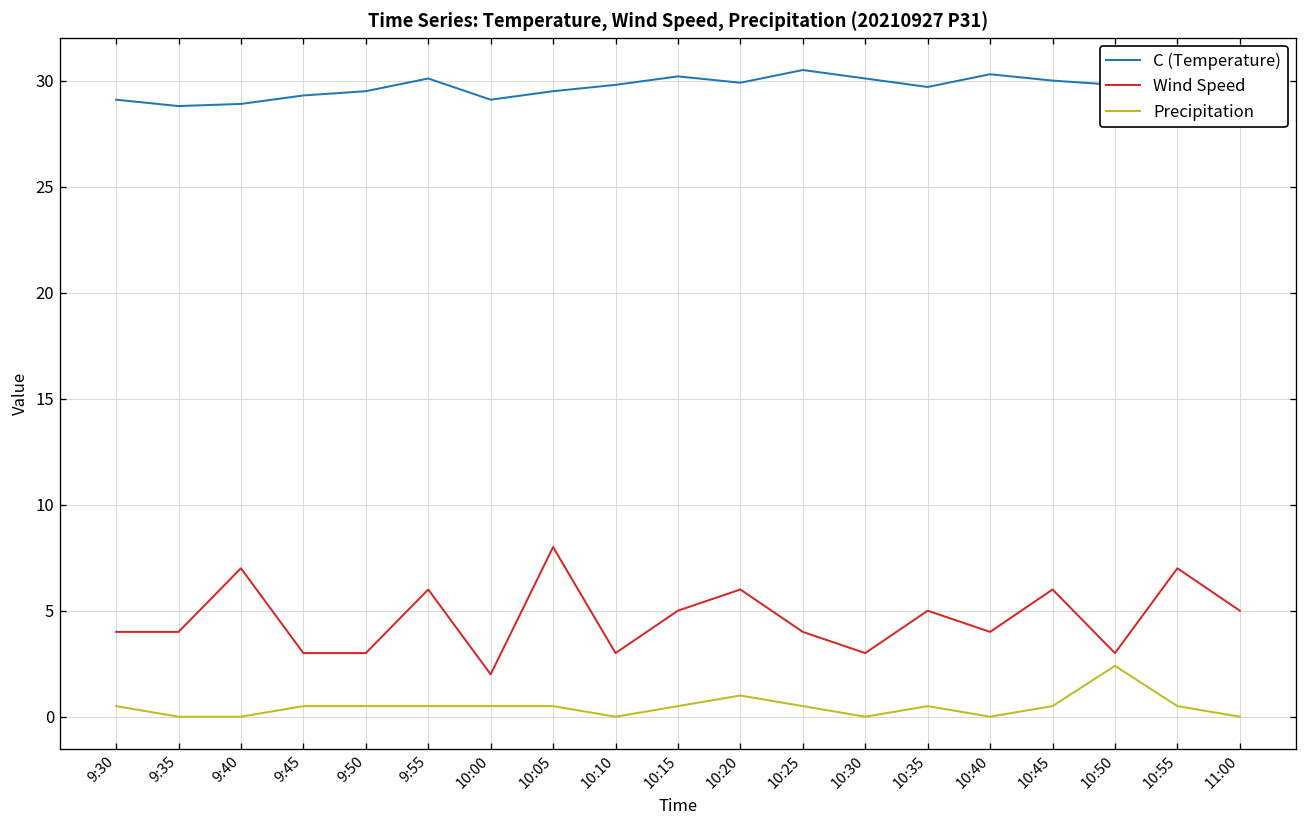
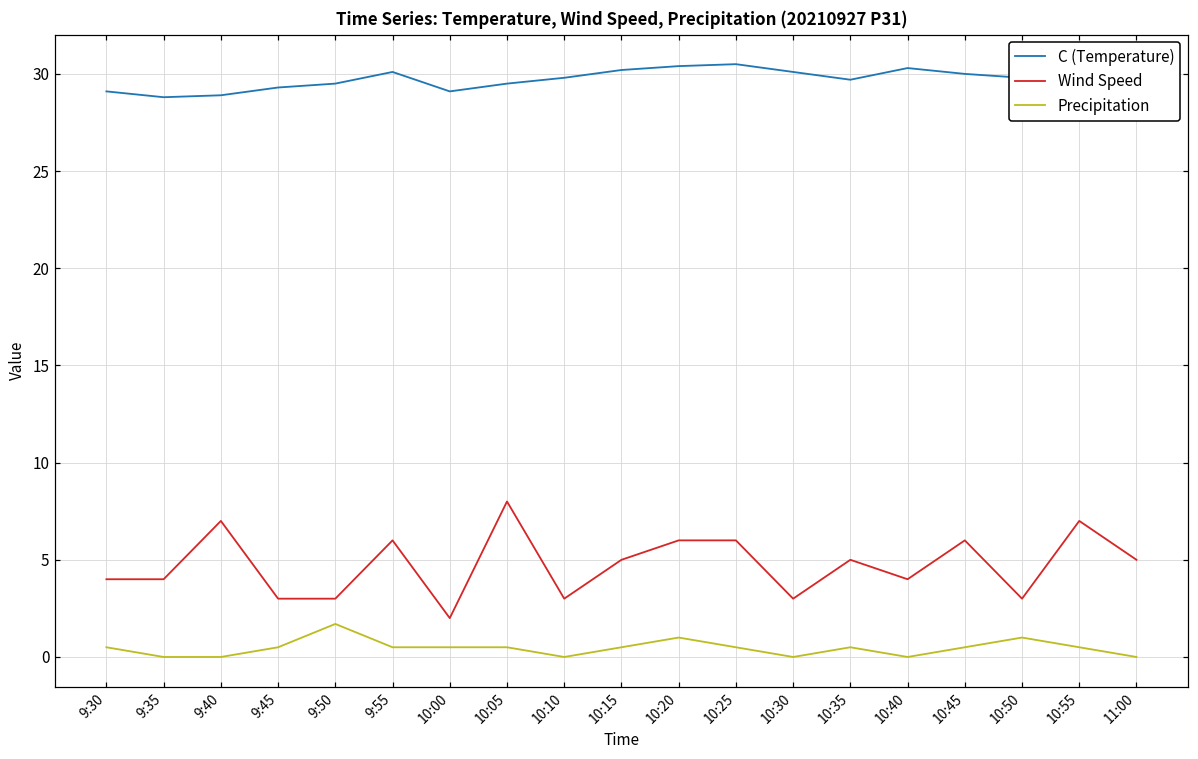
Precipitation, 9:50: 0.5 -> 1.7
C (Temperature), 10:20: 29.9 -> 30.4
Wind Speed, 10:25: 4 -> 6
Precipitation, 10:50: 2.4 -> 1.0
